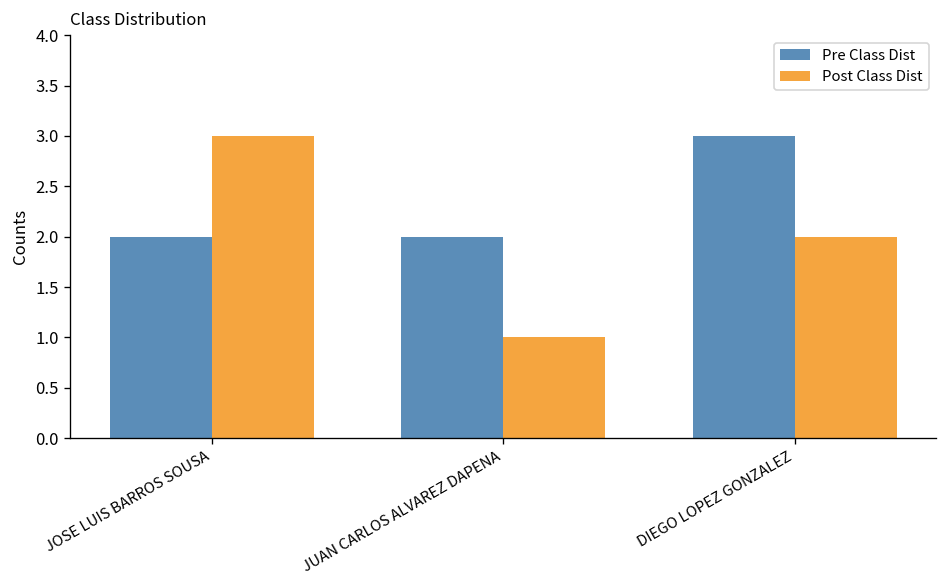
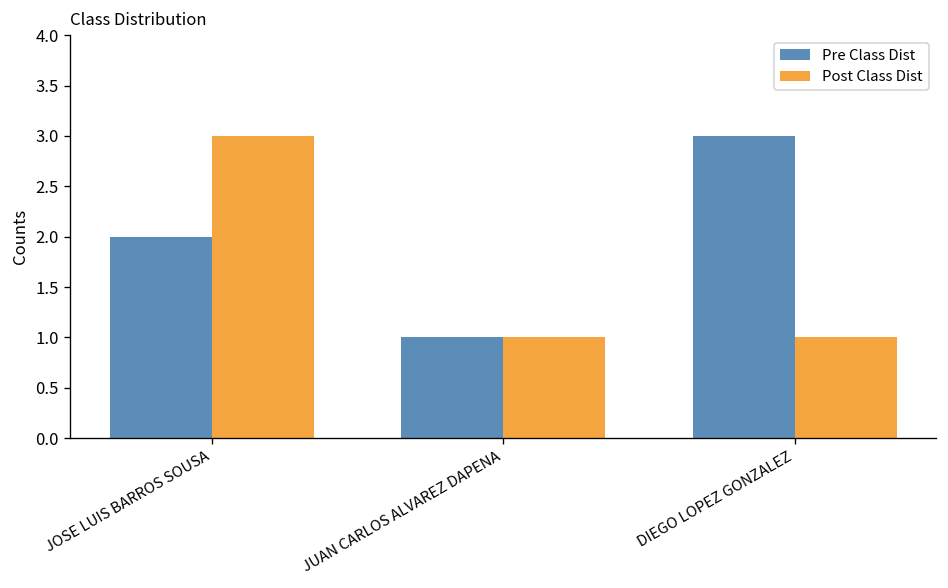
Pre Class Dist, JUAN CARLOS ALVAREZ DAPENA: 2 -> 1
Post Class Dist, DIEGO LOPEZ GONZALEZ: 2 -> 1
